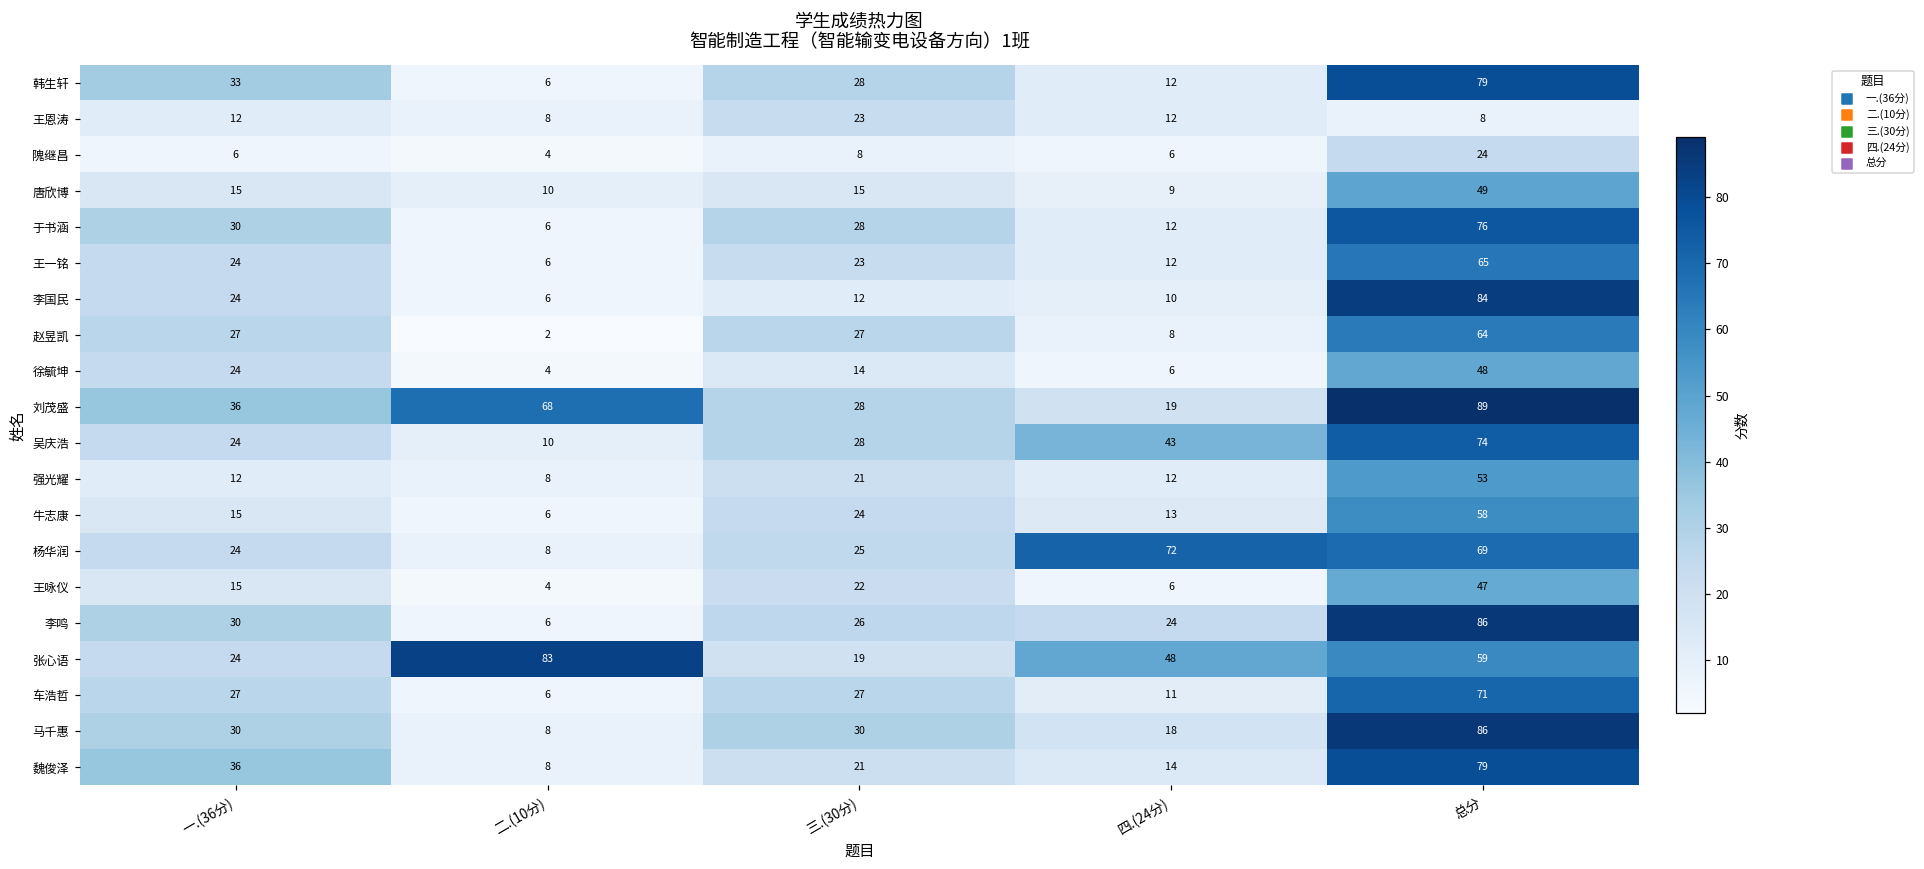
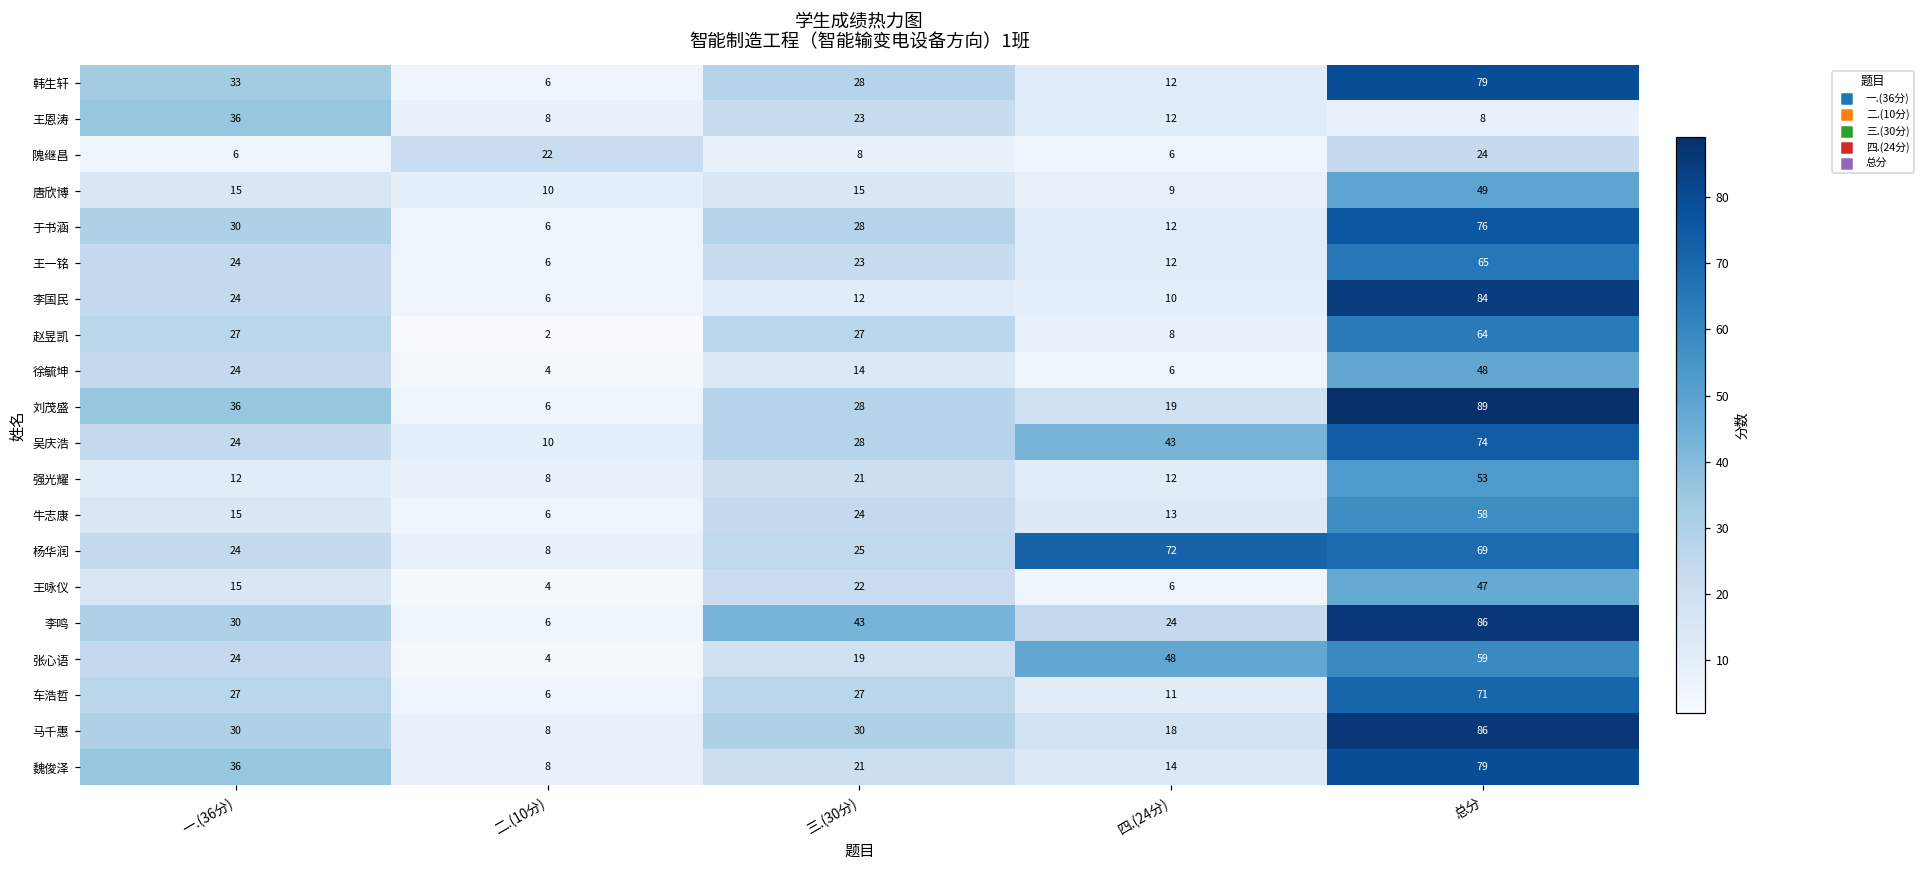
王恩涛, 一.(36分): 12 -> 36
隗继昌, 二.(10分): 4 -> 22
刘茂盛, 二.(10分): 68 -> 6
李鸣, 三.(30分): 26 -> 43
张心语, 二.(10分): 83 -> 4
